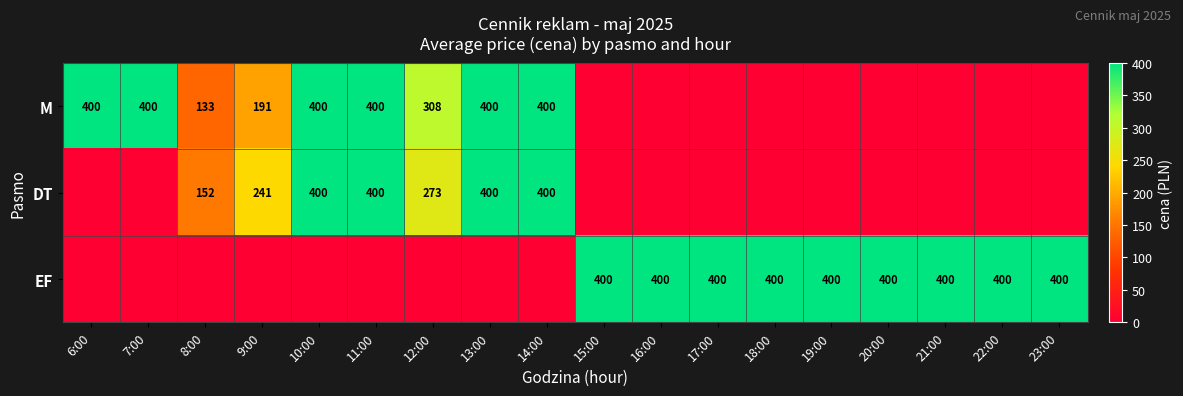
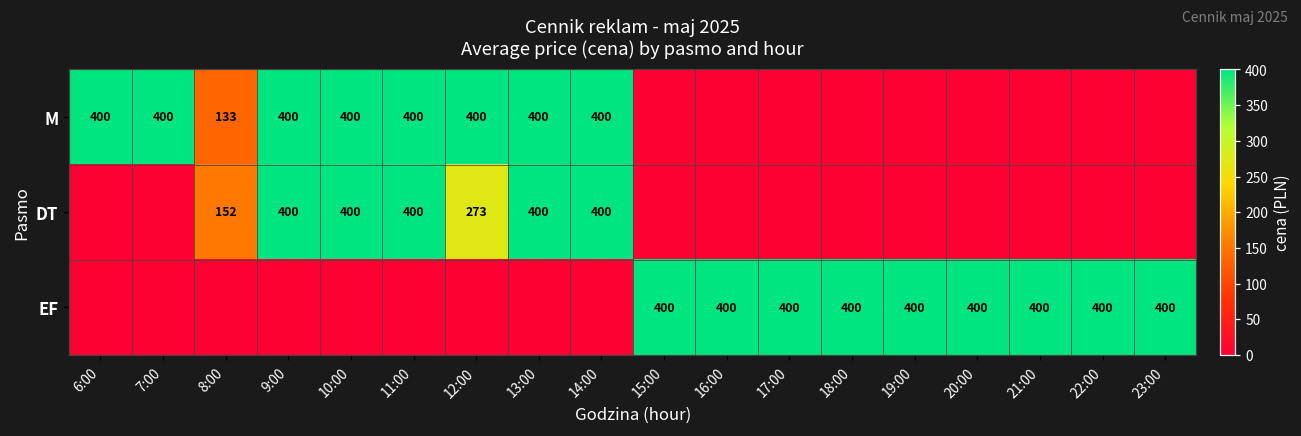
M, 9:00: 191 -> 400
M, 12:00: 308 -> 400
DT, 9:00: 241 -> 400
